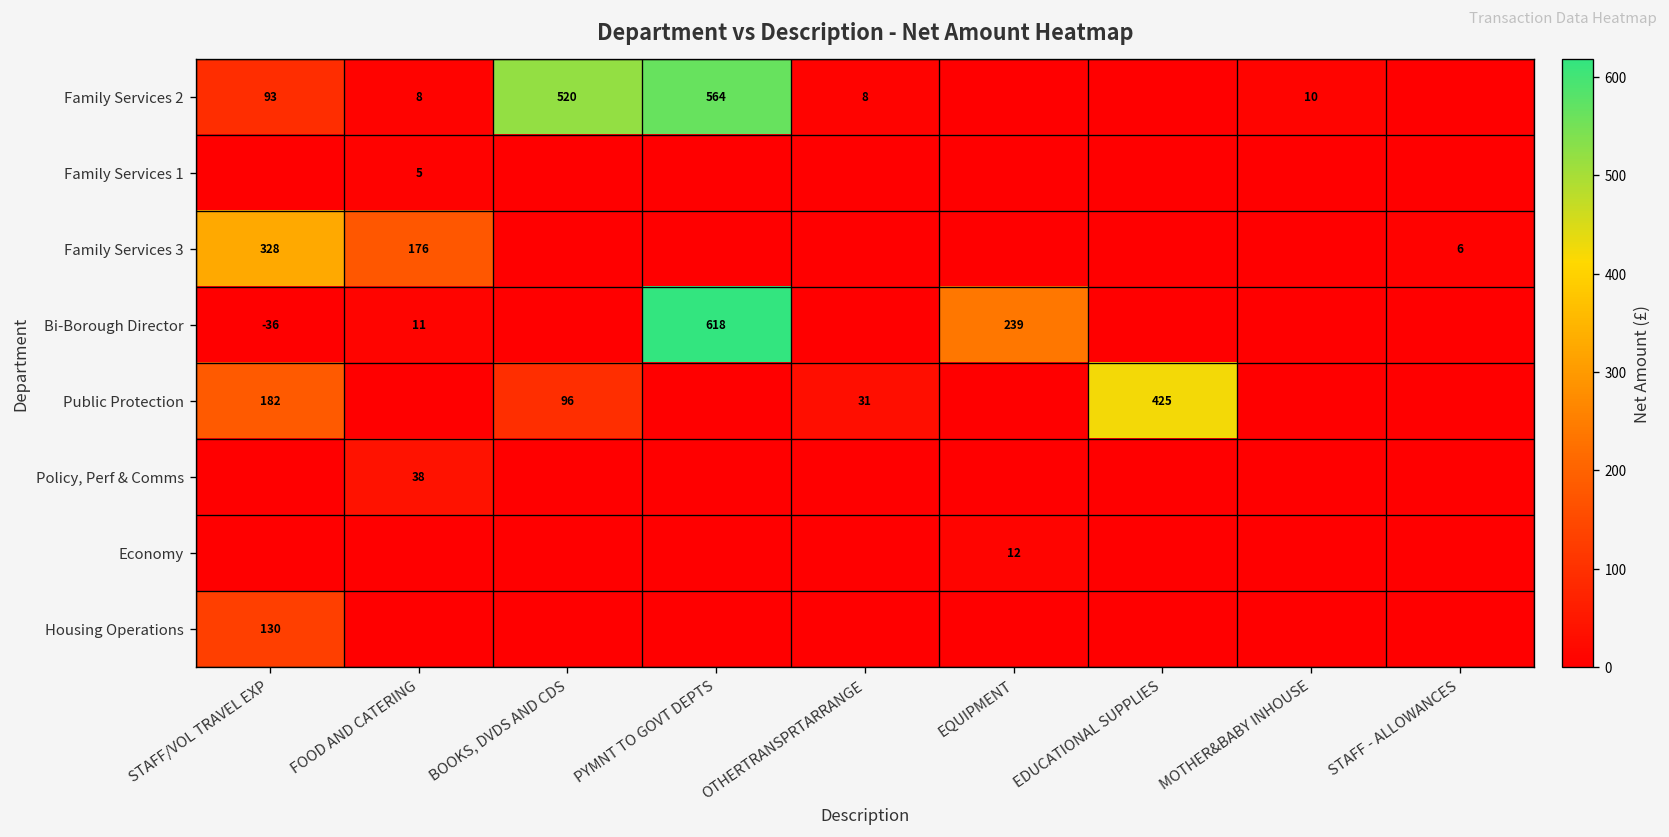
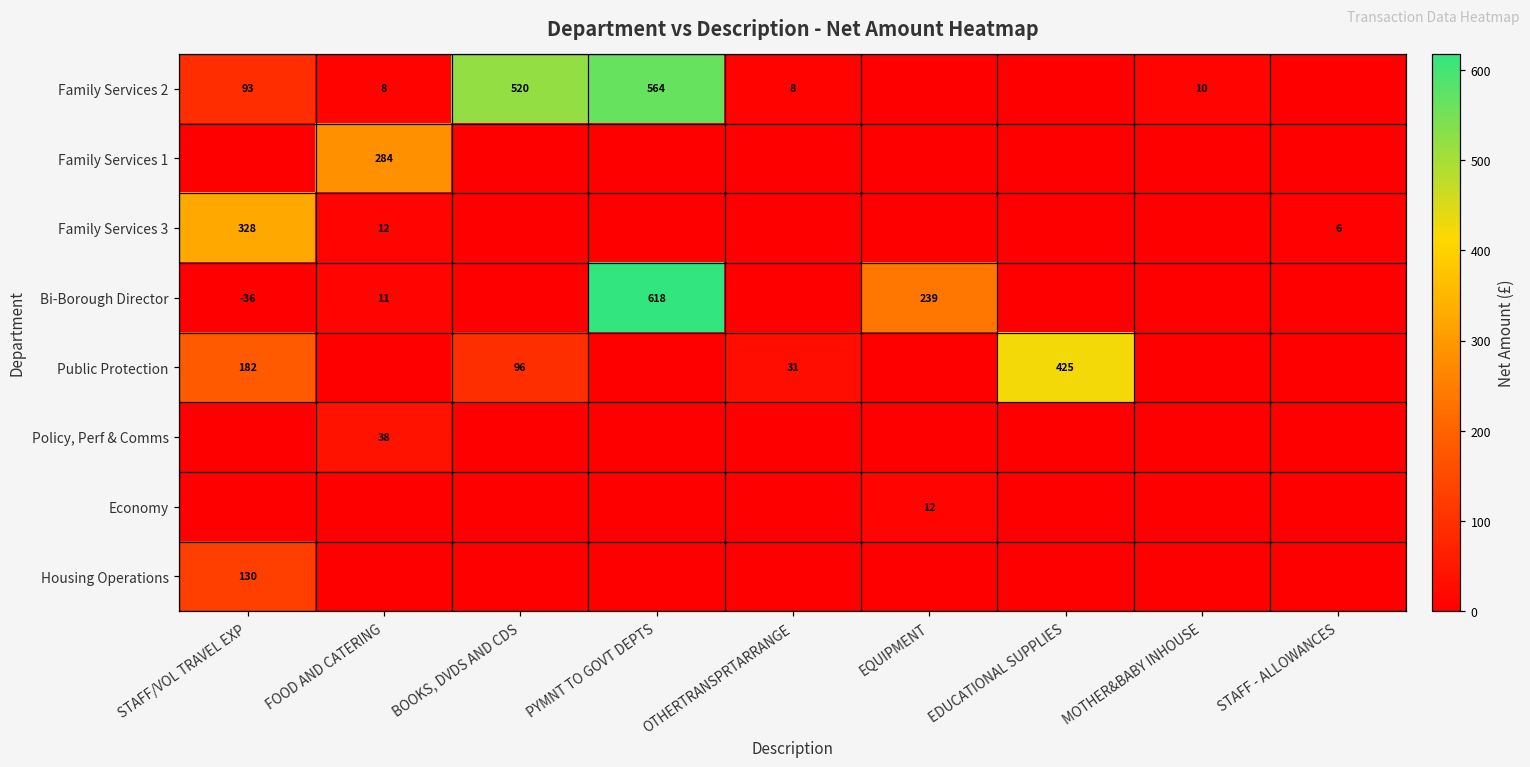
Family Services 1, FOOD AND CATERING: 5 -> 284
Family Services 3, FOOD AND CATERING: 176 -> 12
